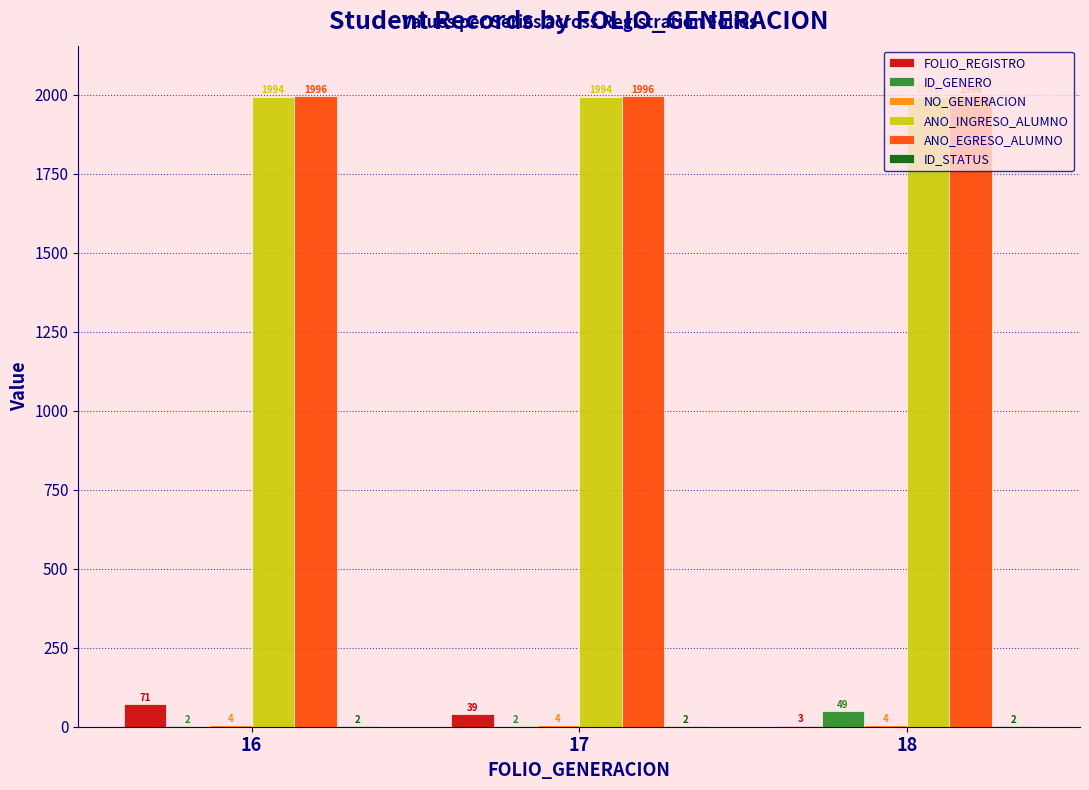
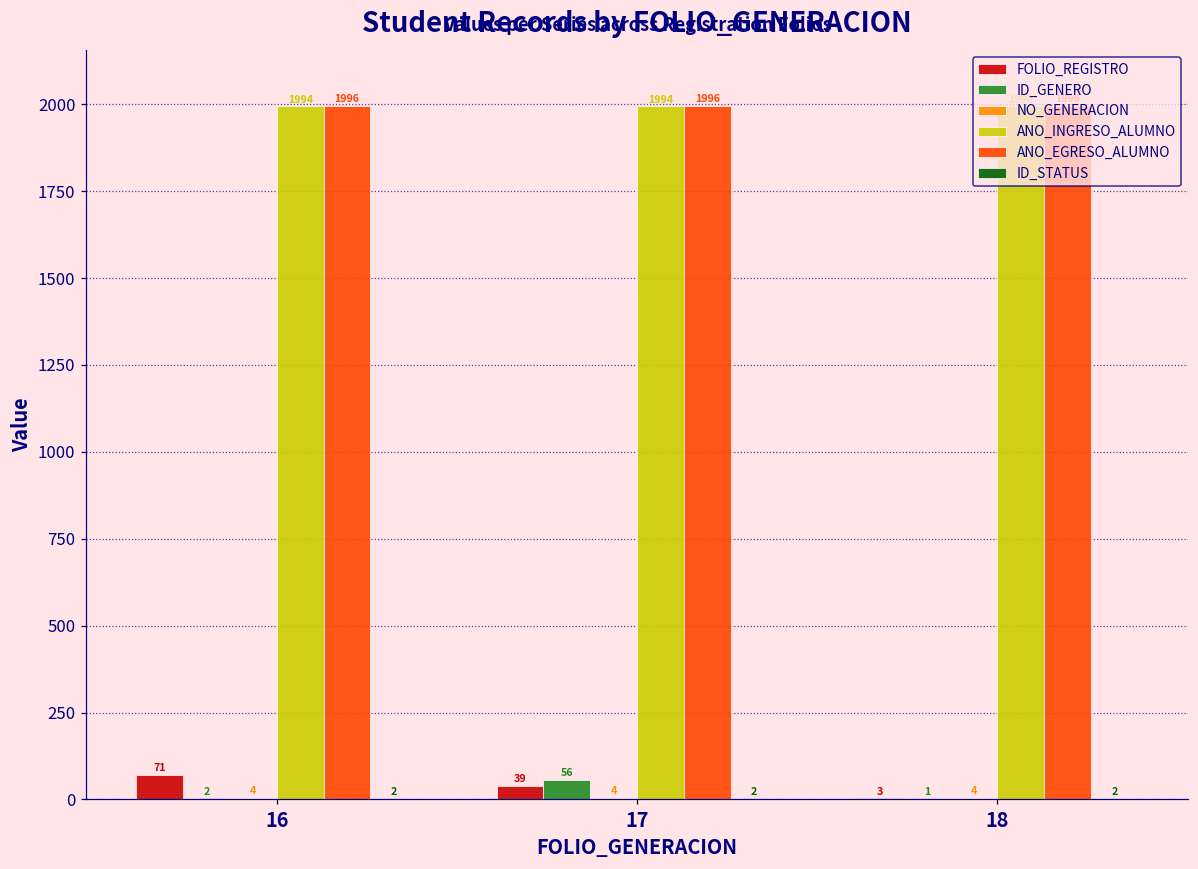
ID_GENERO, 17: 2 -> 56
ID_GENERO, 18: 49 -> 1
